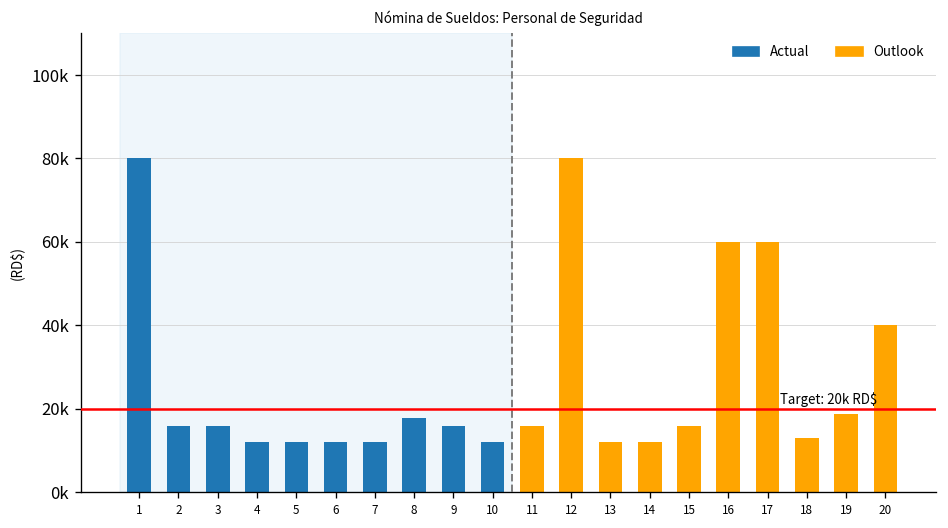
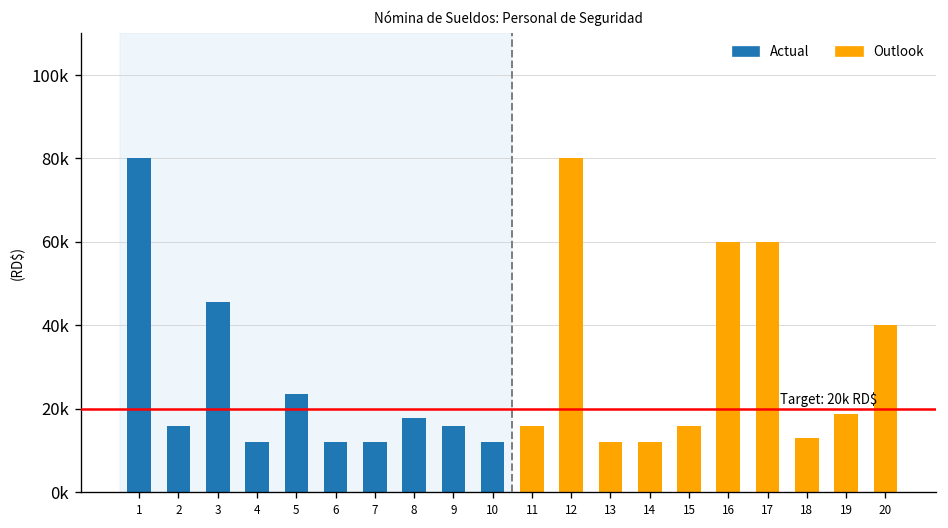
Actual, 3: 16000 -> 46000
Actual, 5: 12000 -> 24000
